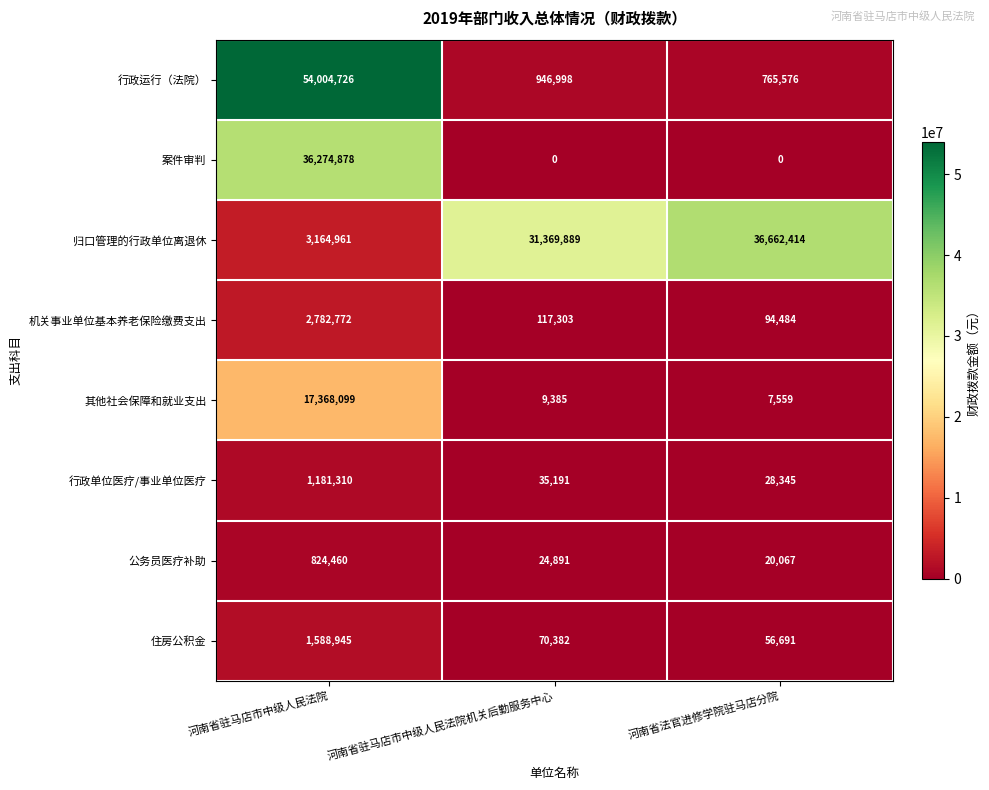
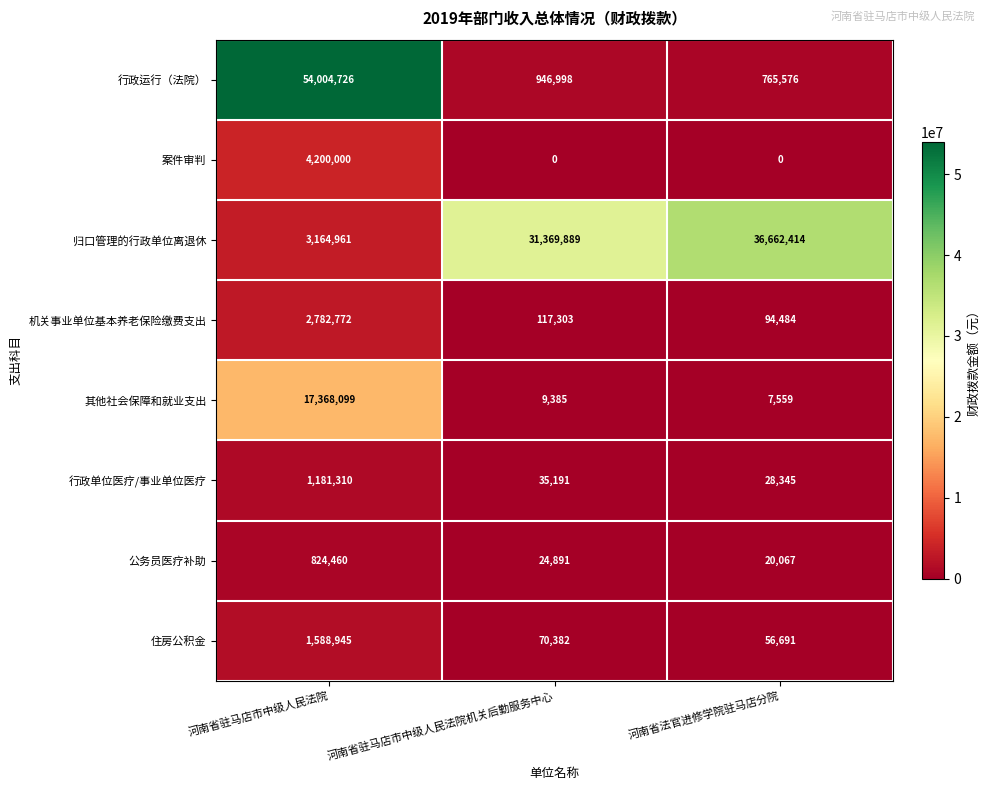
案件审判, 河南省驻马店市中级人民法院: 36,274,878 -> 4,200,000
